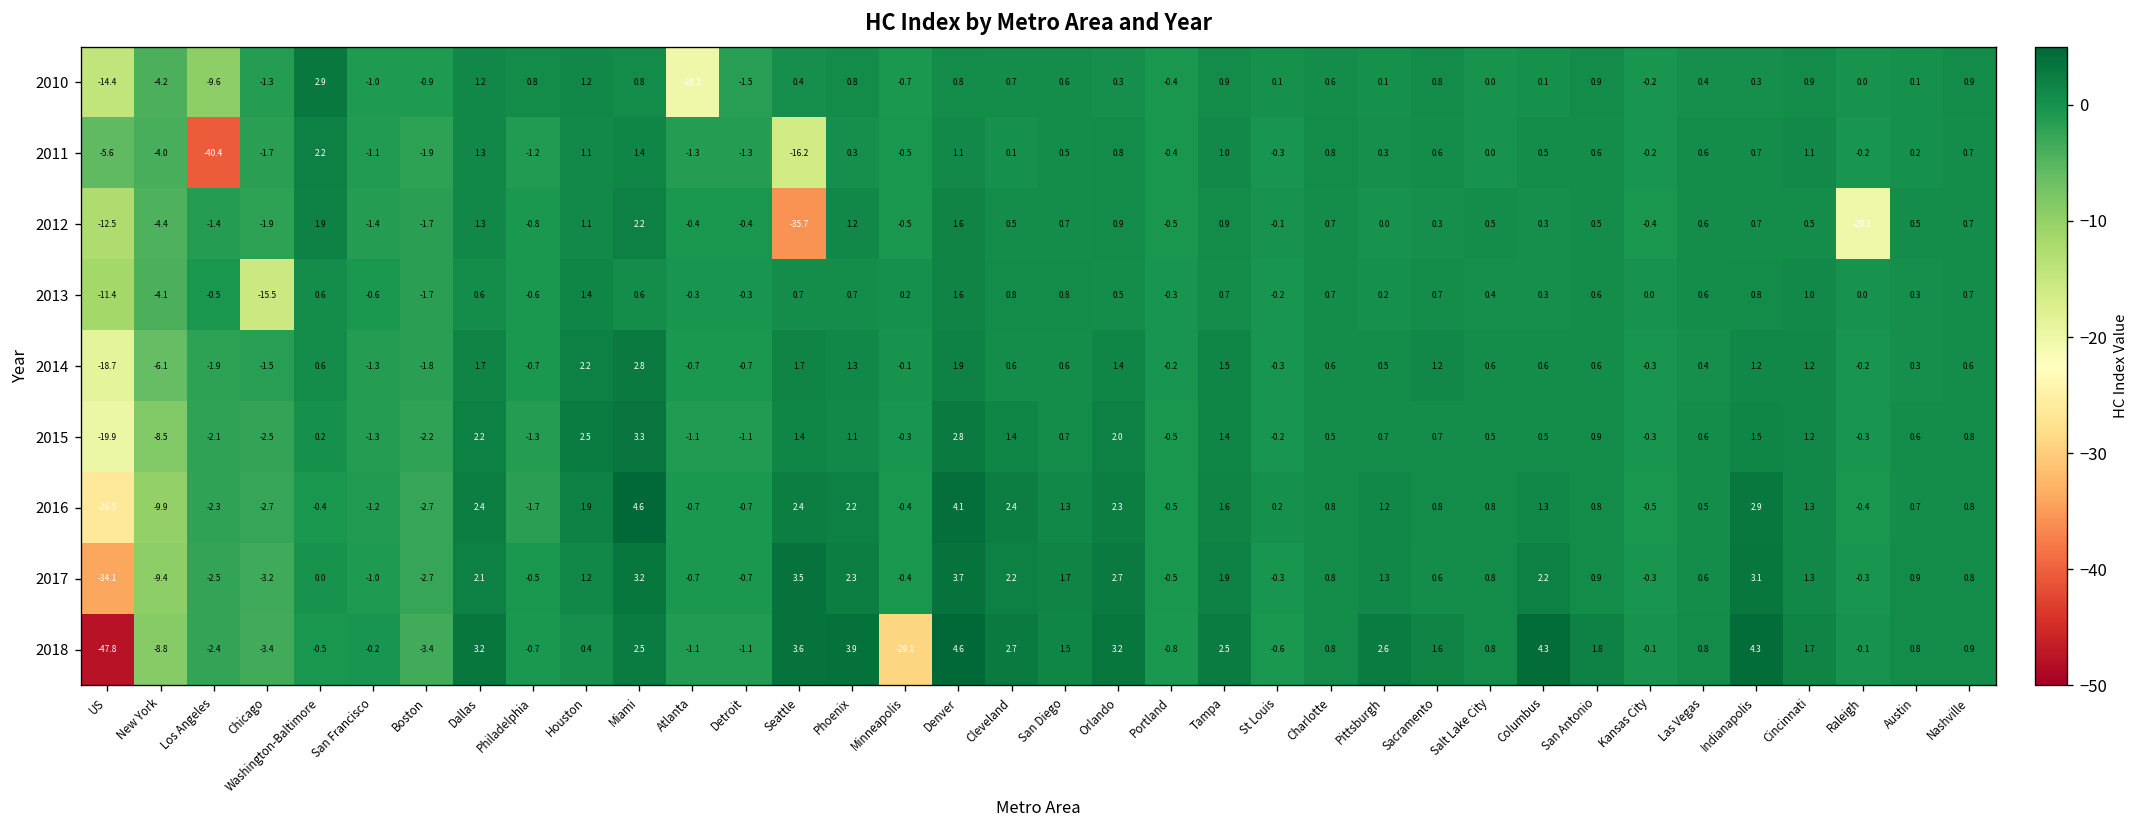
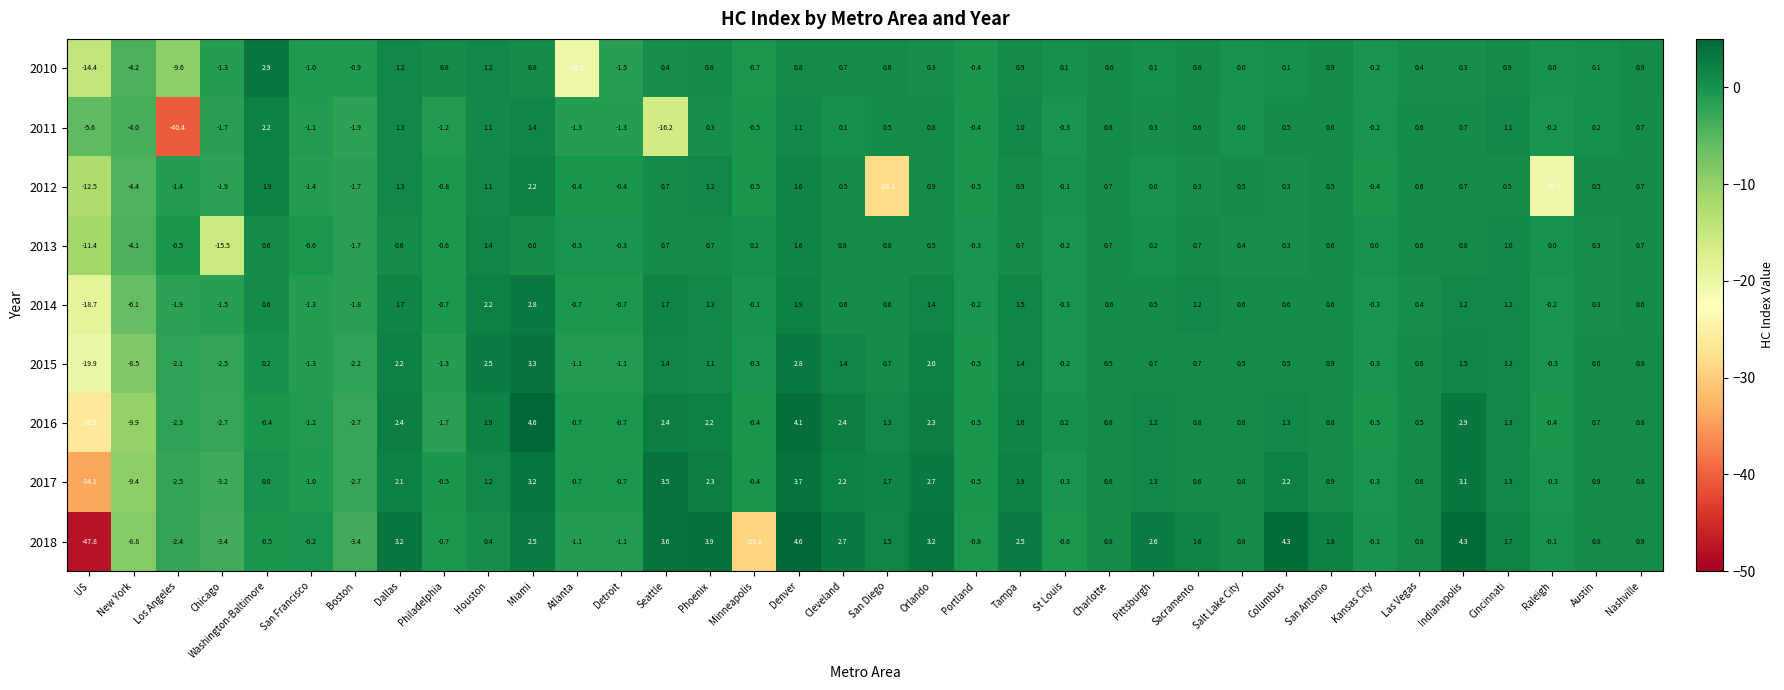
2012, Seattle: -35.7 -> 0.7
2012, San Diego: 0.7 -> -28.3
